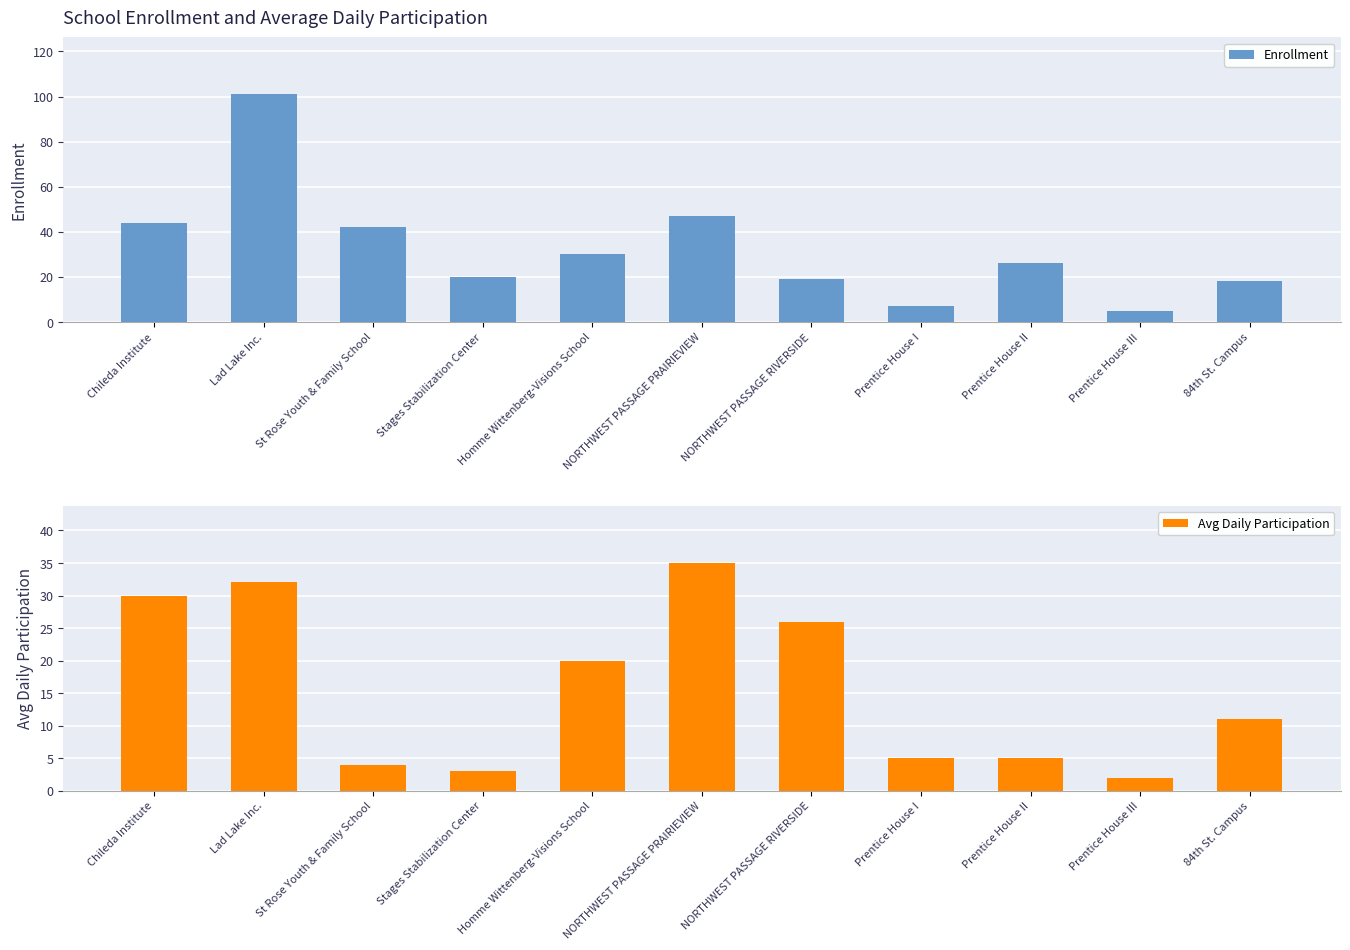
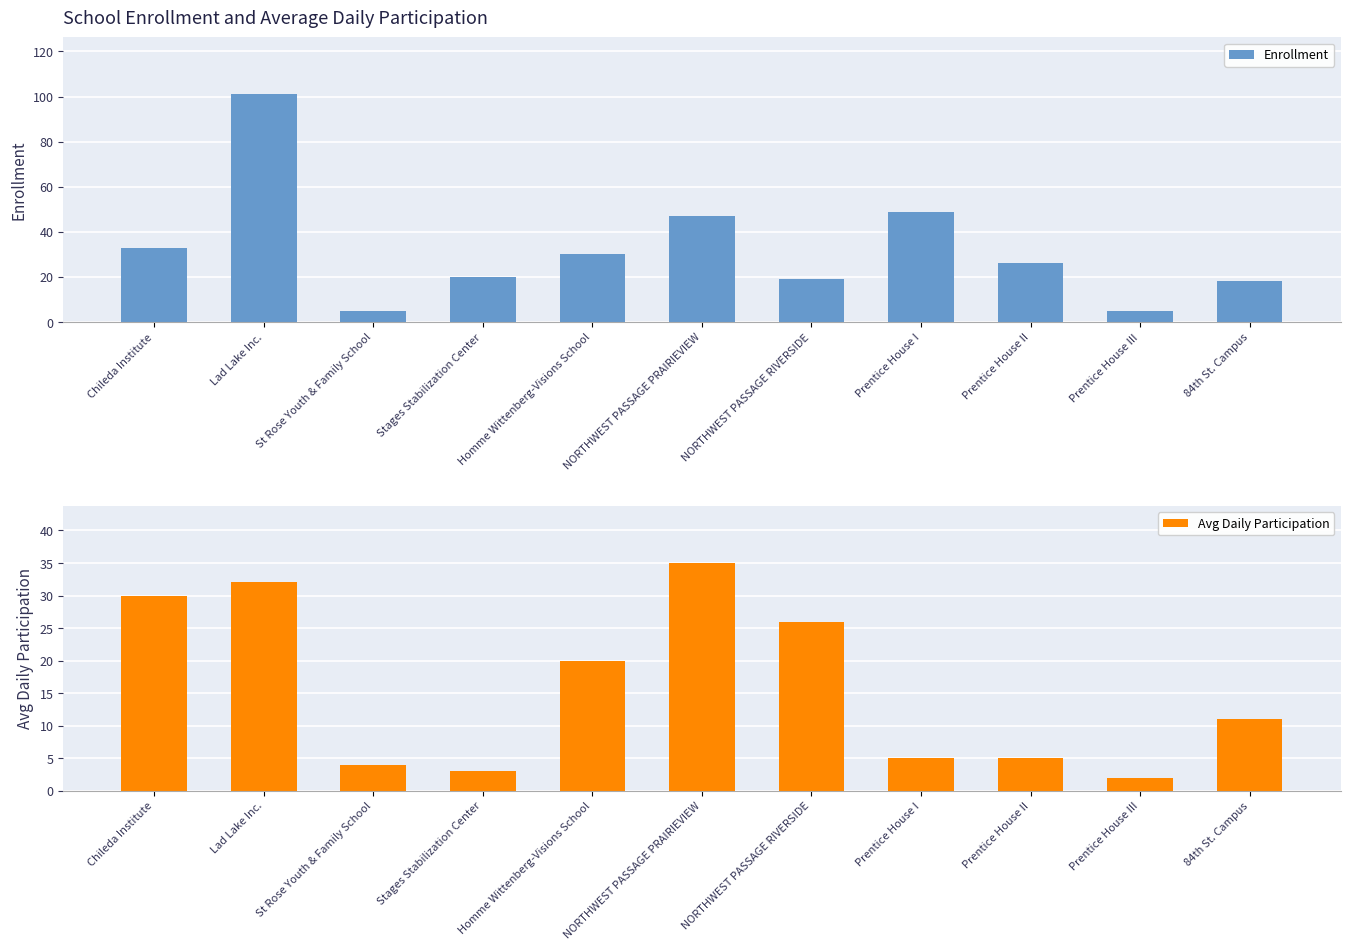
School Enrollment and Average Daily Participation, Chileda Institute: 44 -> 33
School Enrollment and Average Daily Participation, St Rose Youth & Family School: 42 -> 5
School Enrollment and Average Daily Participation, Prentice House I: 7 -> 49
